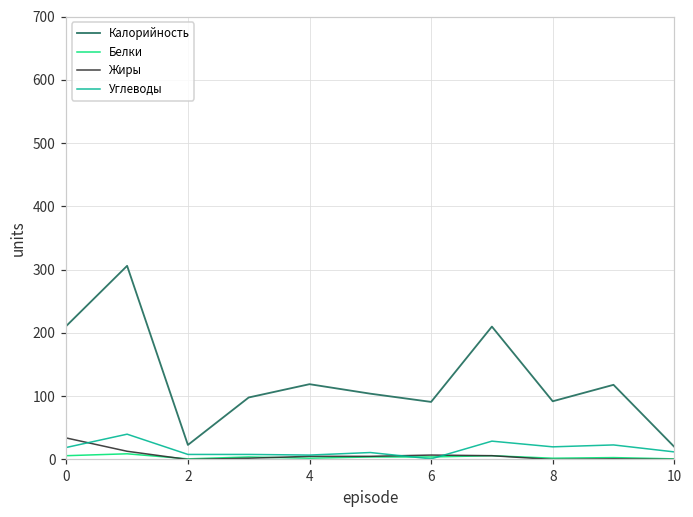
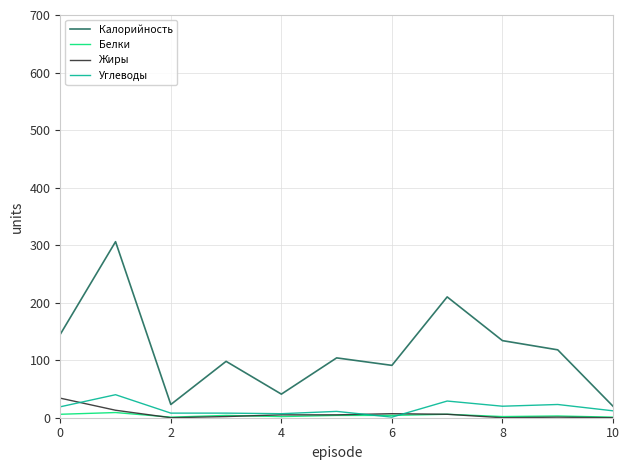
Калорийность, 0: 210 -> 150
Калорийность, 4: 120 -> 40
Калорийность, 8: 90 -> 130
